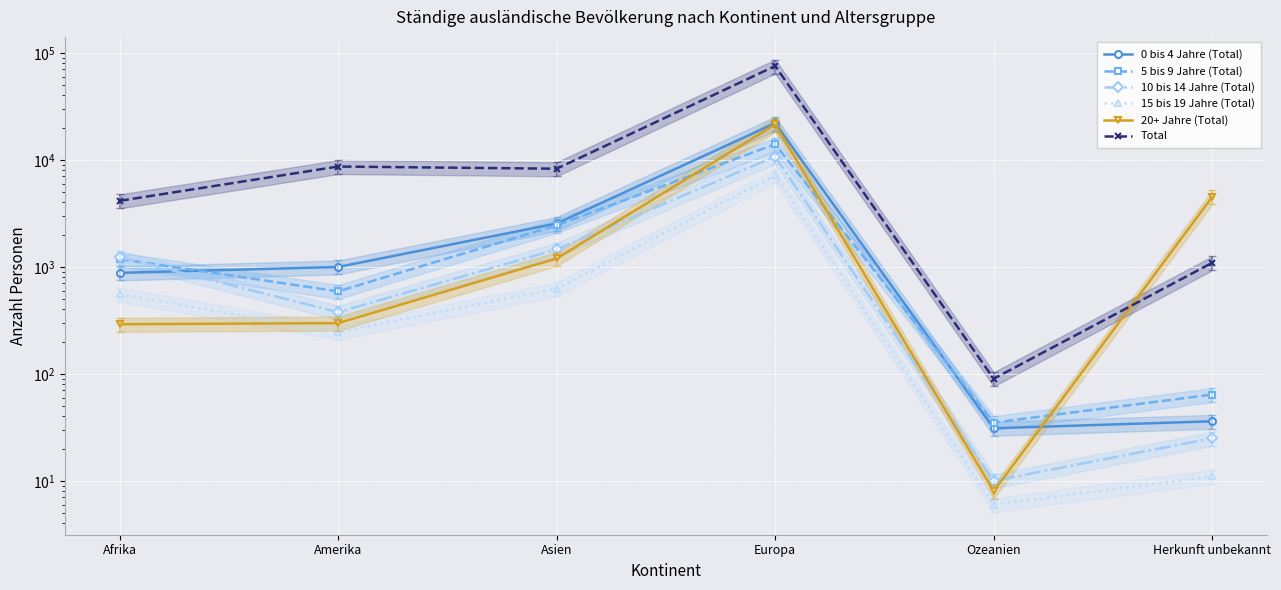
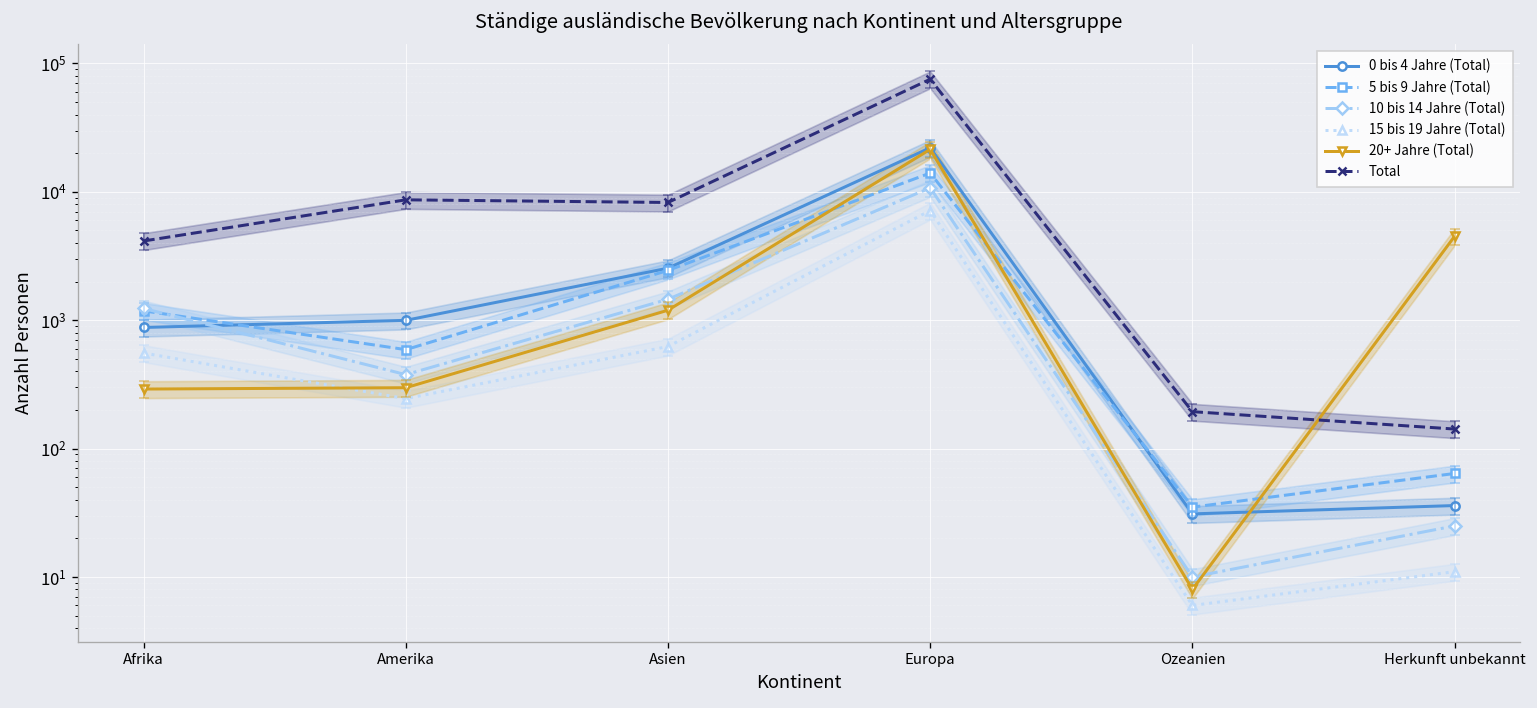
Total, Ozeanien: 90 -> 190
Total, Herkunft unbekannt: 1100 -> 140
